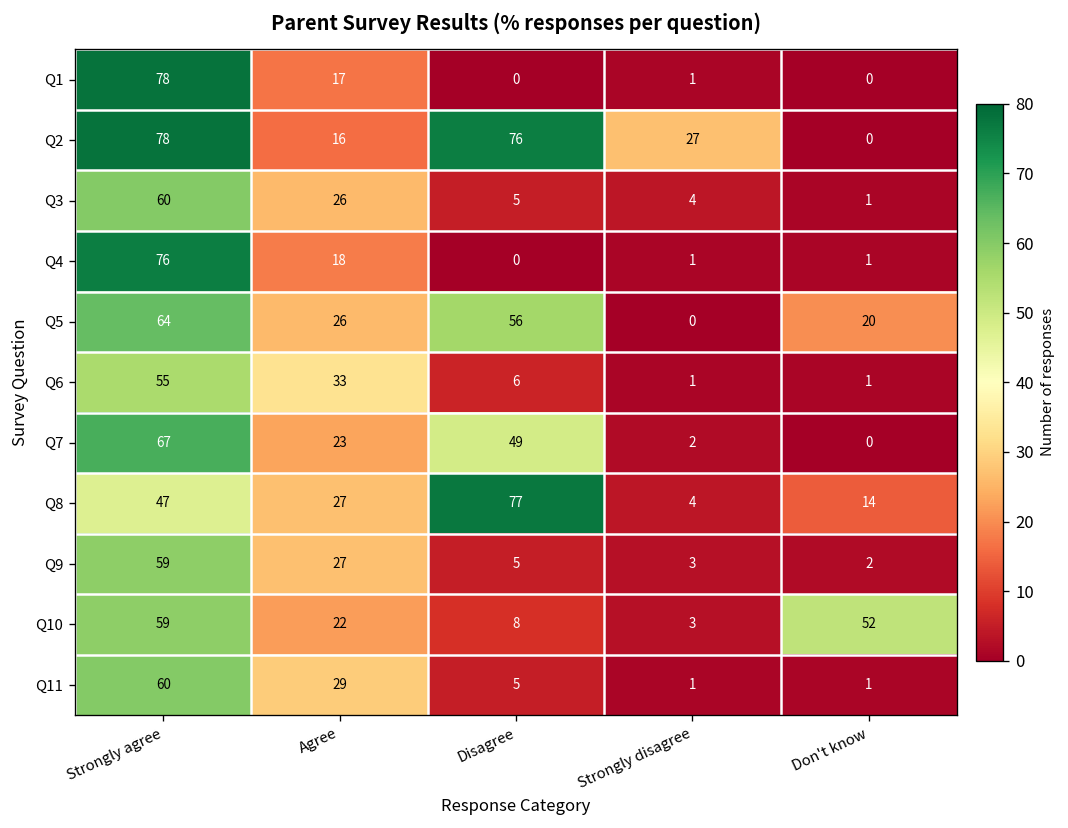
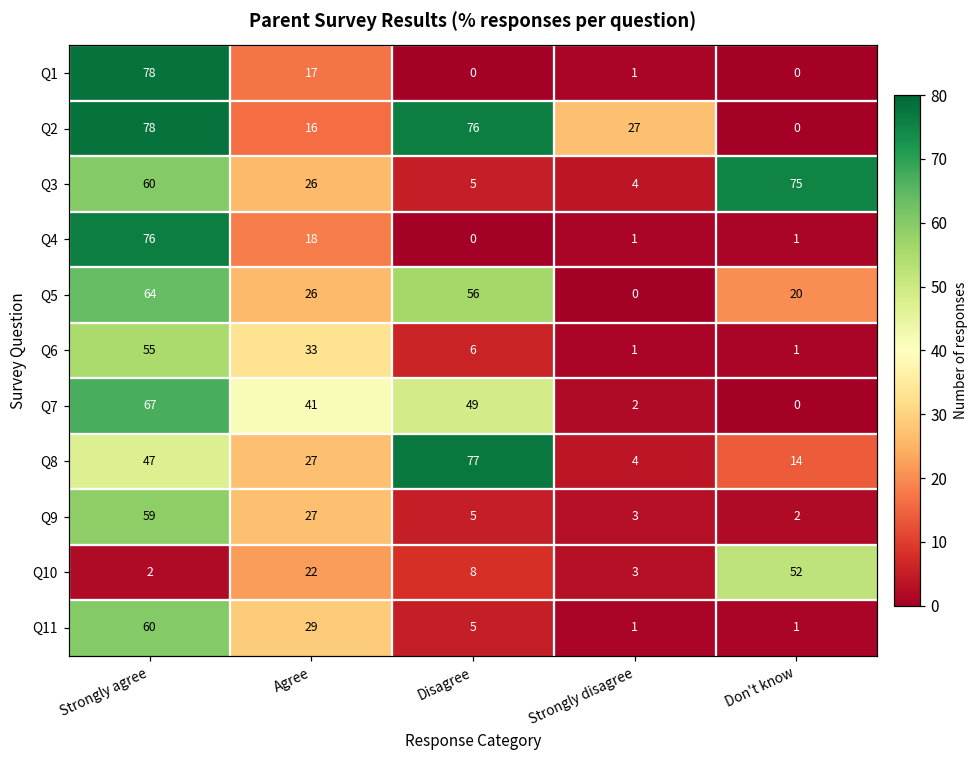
Q3, Don't know: 1 -> 75
Q7, Agree: 23 -> 41
Q10, Strongly agree: 59 -> 2
